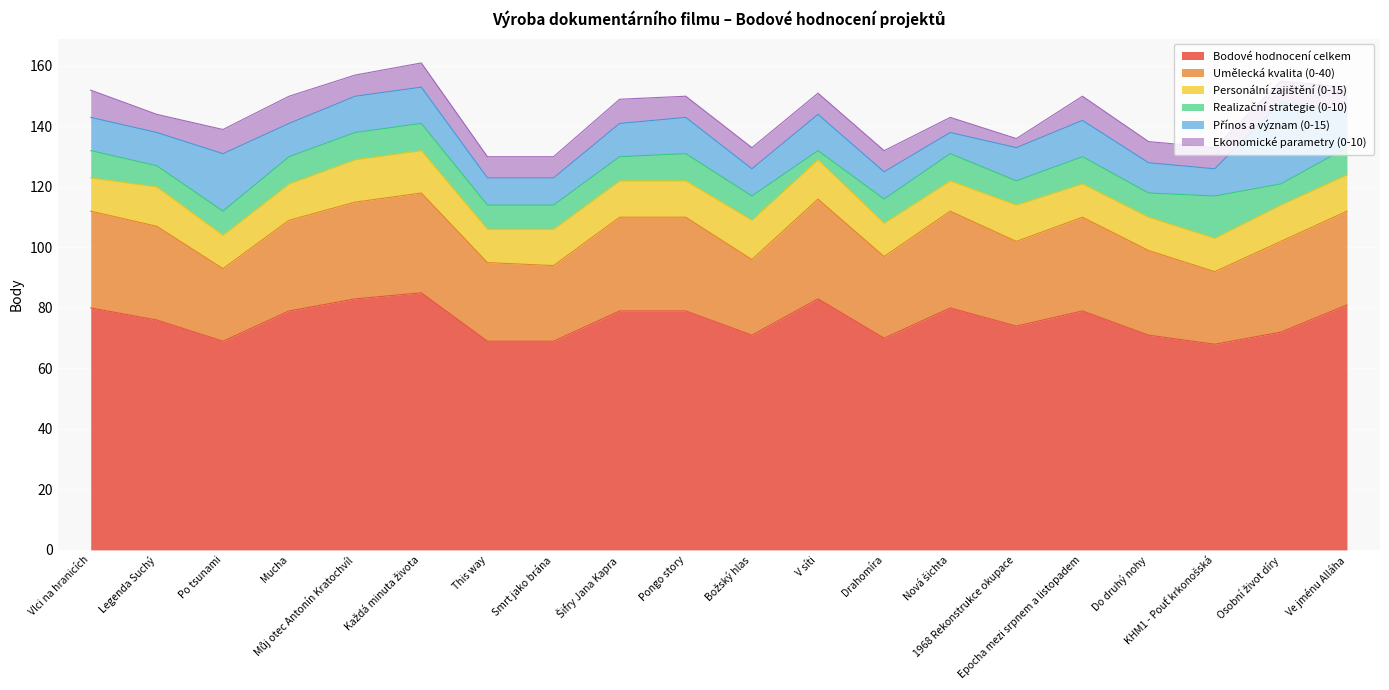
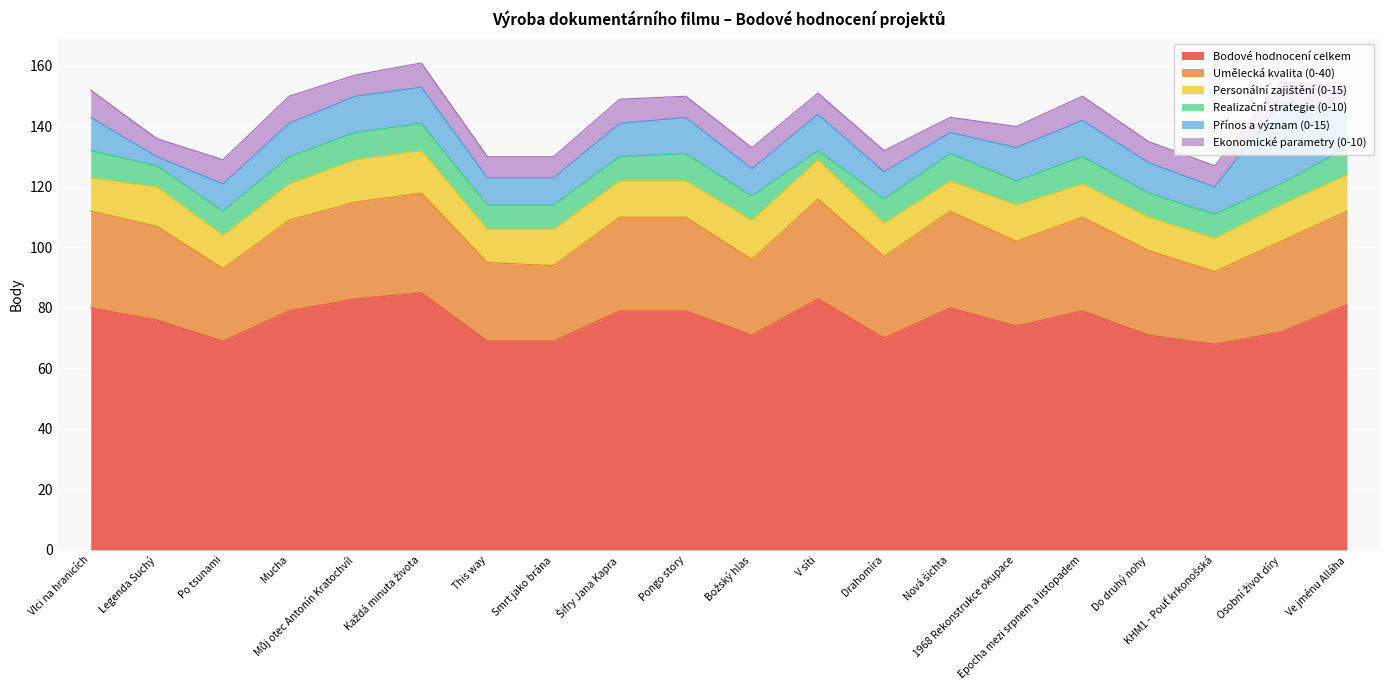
Přínos a význam (0-15), Legenda Suchý: 11 -> 3
Přínos a význam (0-15), Po tsunami: 19 -> 9
Ekonomické parametry (0-10), 1968 Rekonstrukce okupace: 3 -> 7
Realizační strategie (0-10), KHM1 - Pouť krkonošská: 14 -> 8
